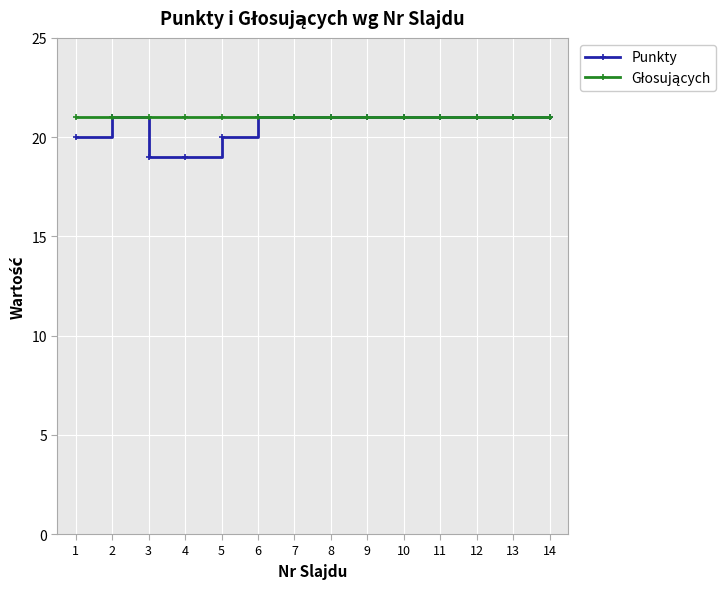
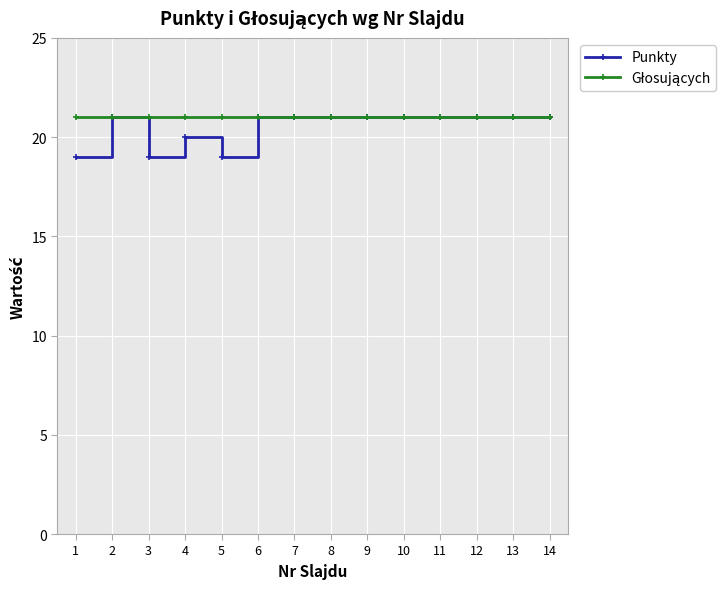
Punkty, 1: 20 -> 19
Punkty, 4: 19 -> 20
Punkty, 5: 20 -> 19
